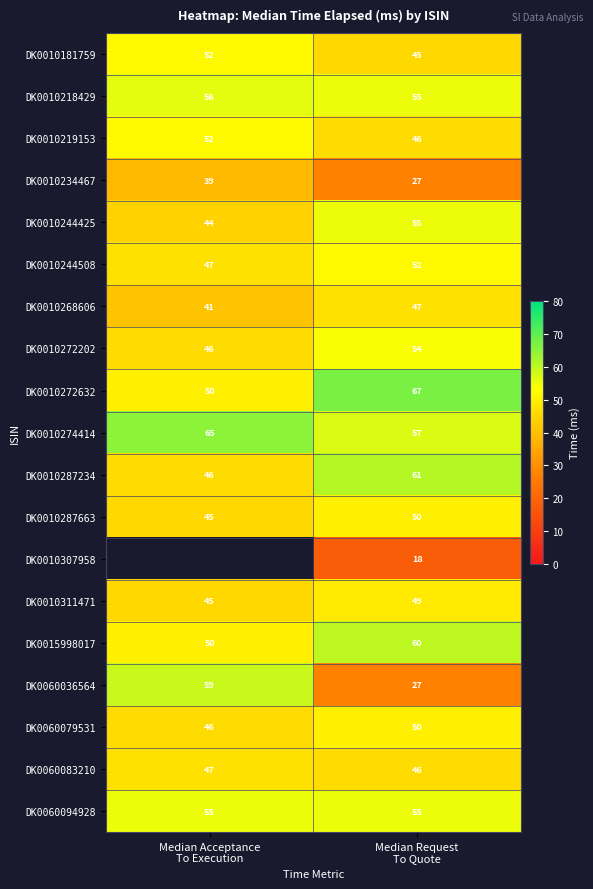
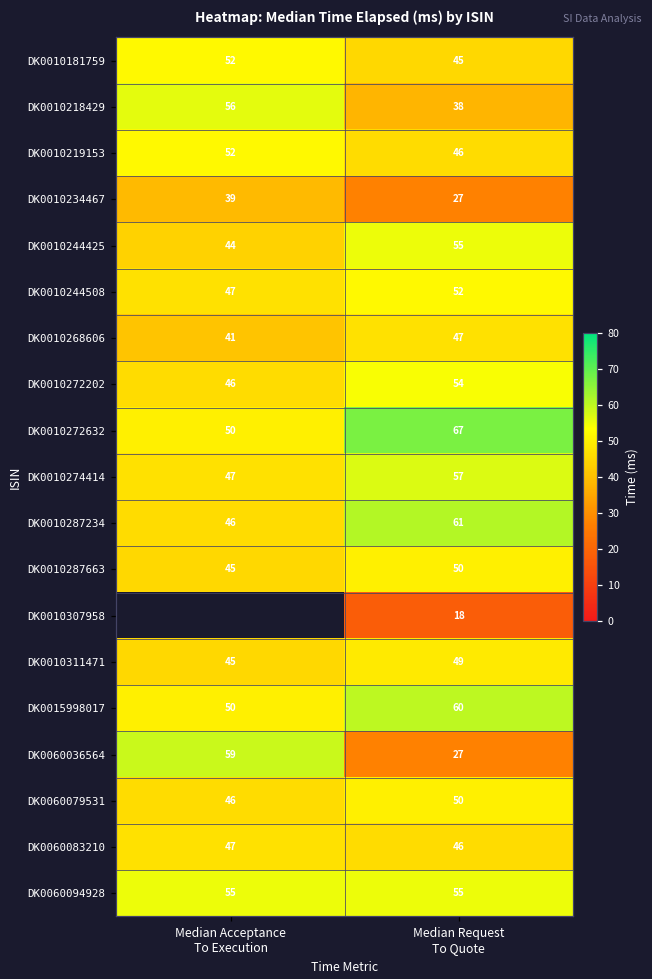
DK0010218429, Median Request To Quote: 55 -> 38
DK0010274414, Median Acceptance To Execution: 65 -> 47
